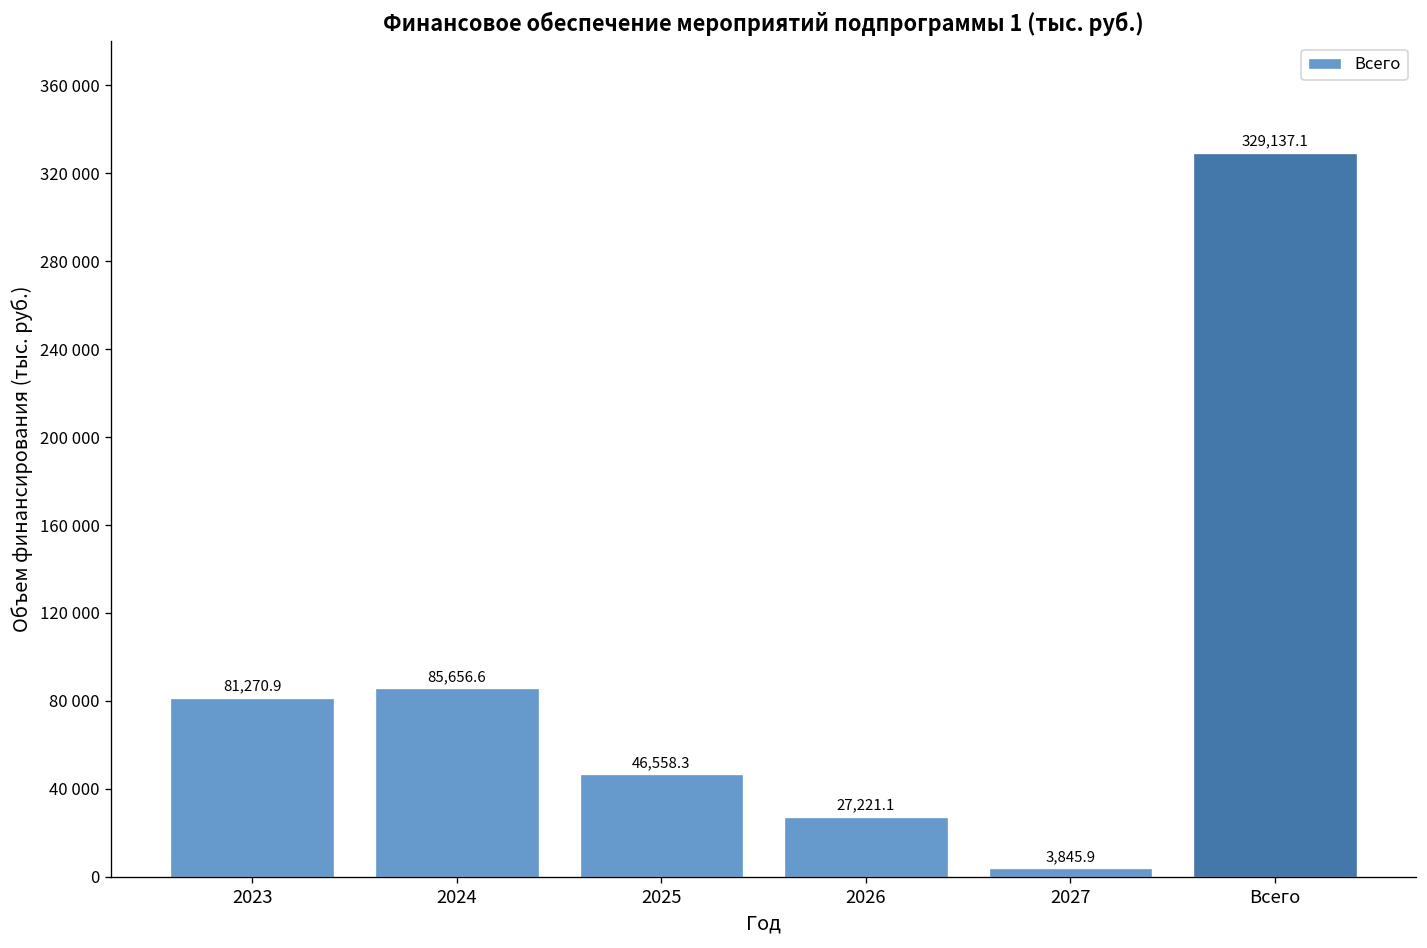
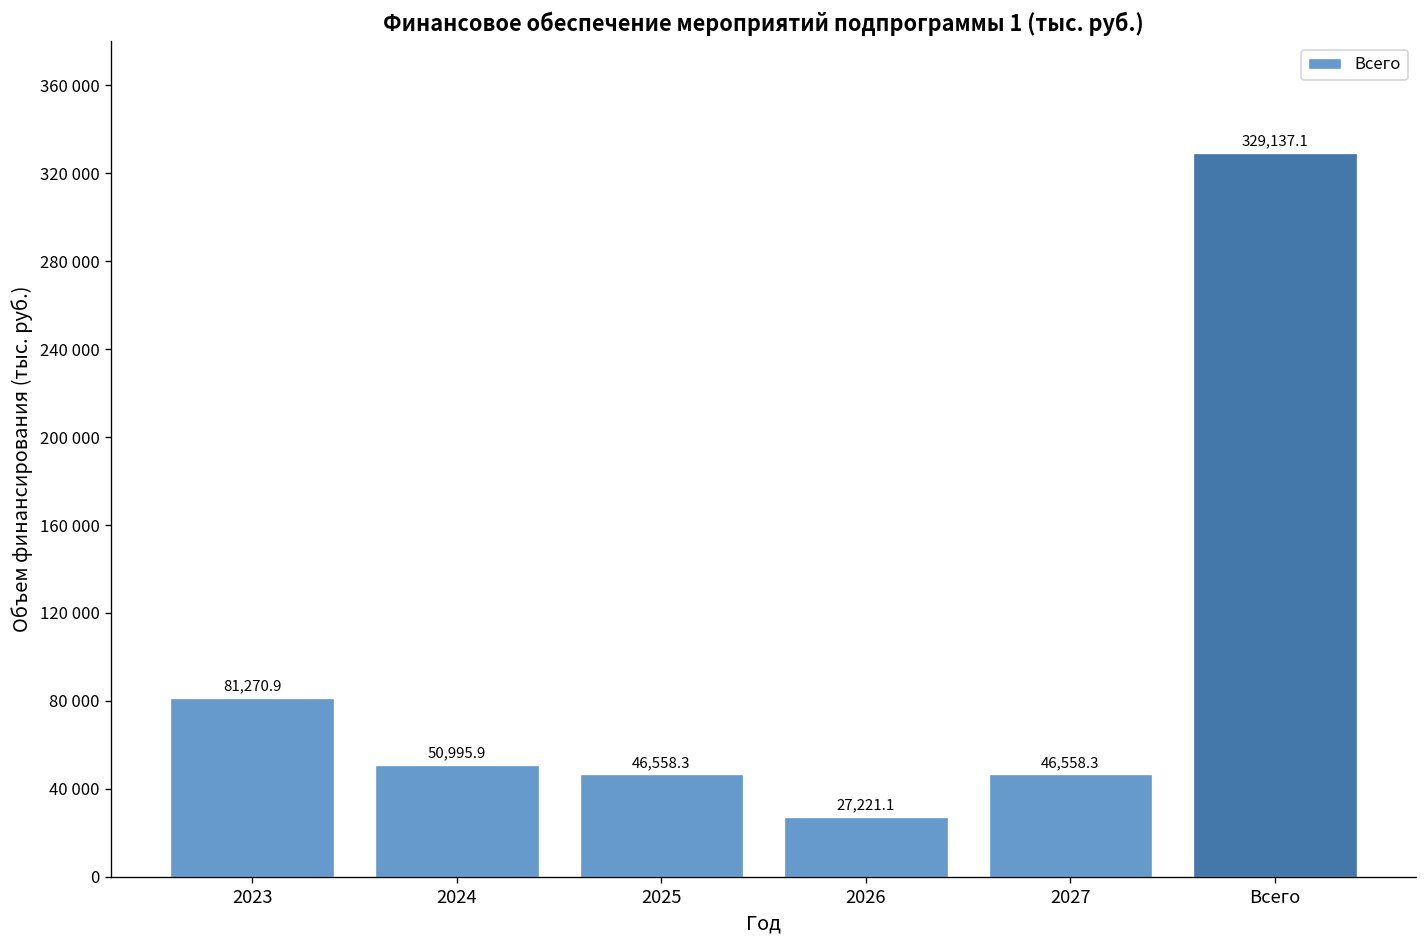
2024: 85,656.6 -> 50,995.9
2027: 3,845.9 -> 46,558.3
